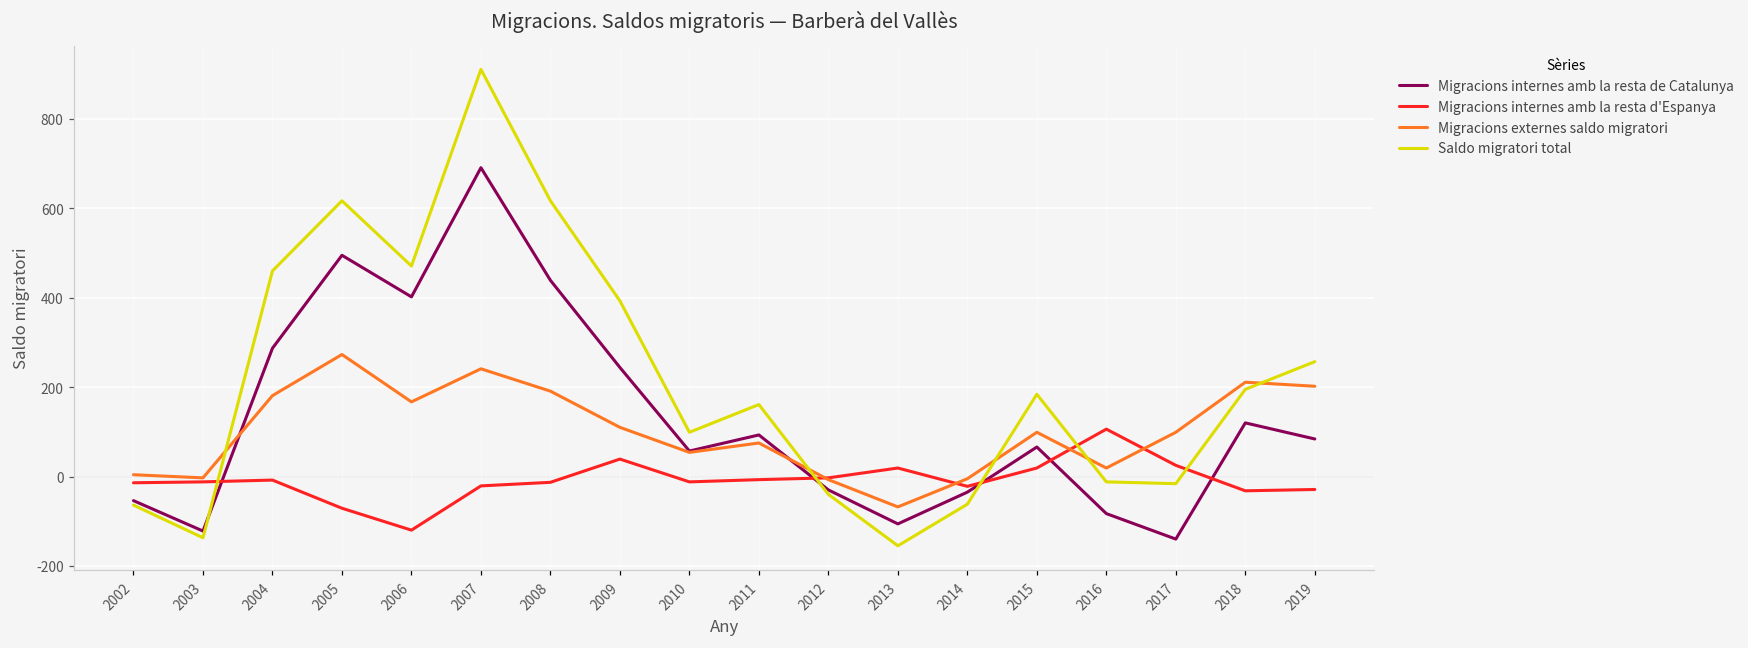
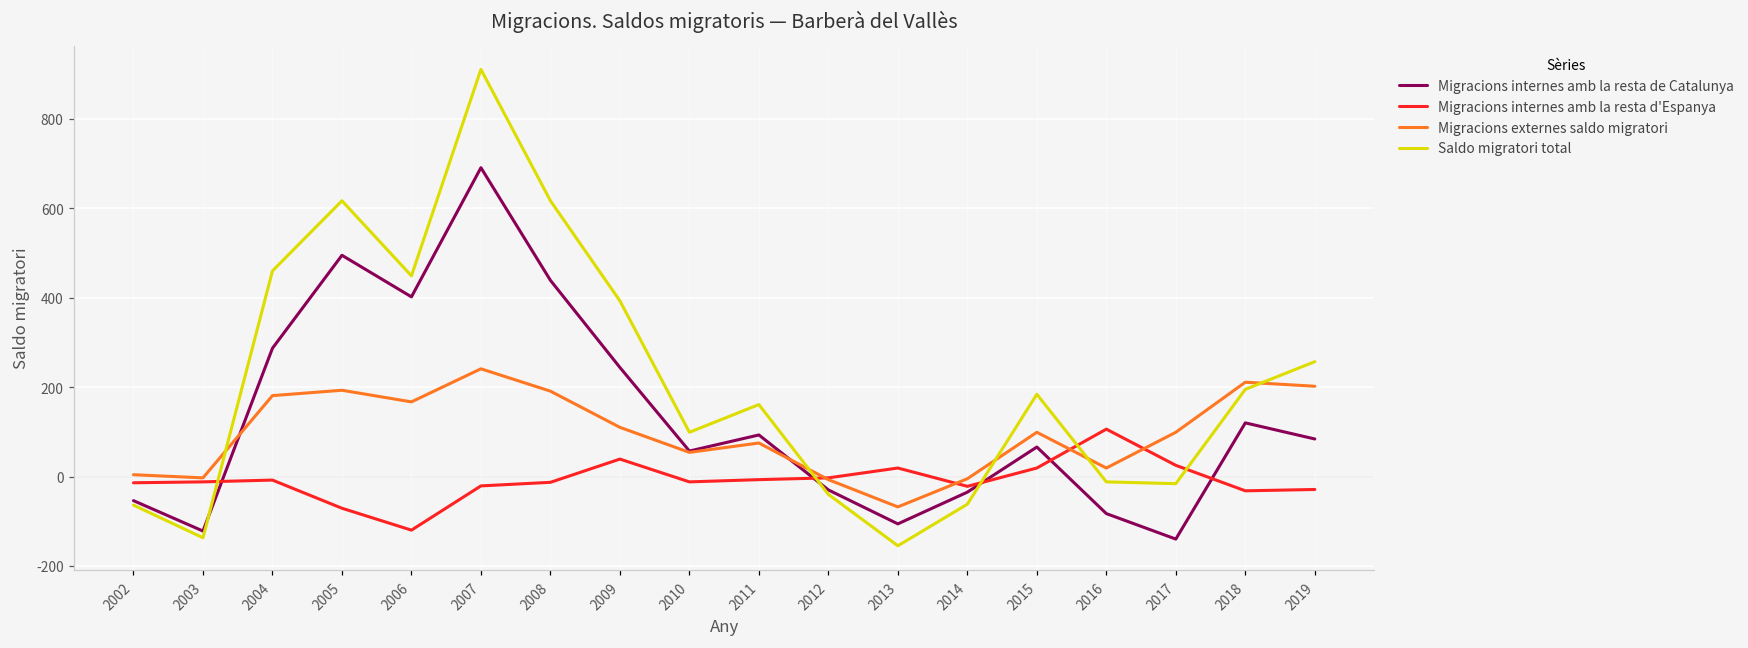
Migracions externes saldo migratori, 2005: 270 -> 190
Saldo migratori total, 2006: 470 -> 450
